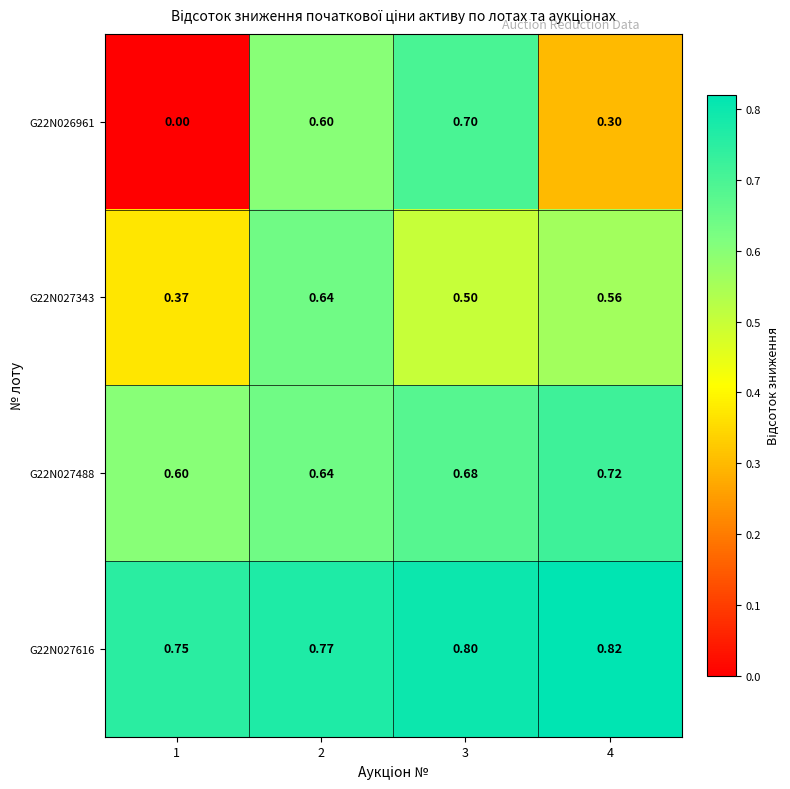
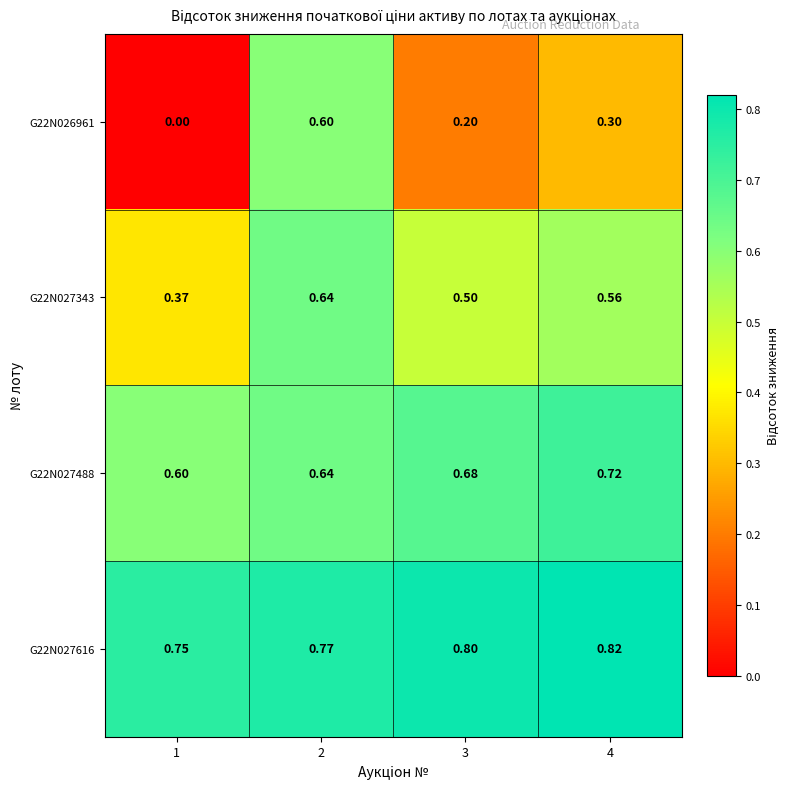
G22N026961, 3: 0.70 -> 0.20
